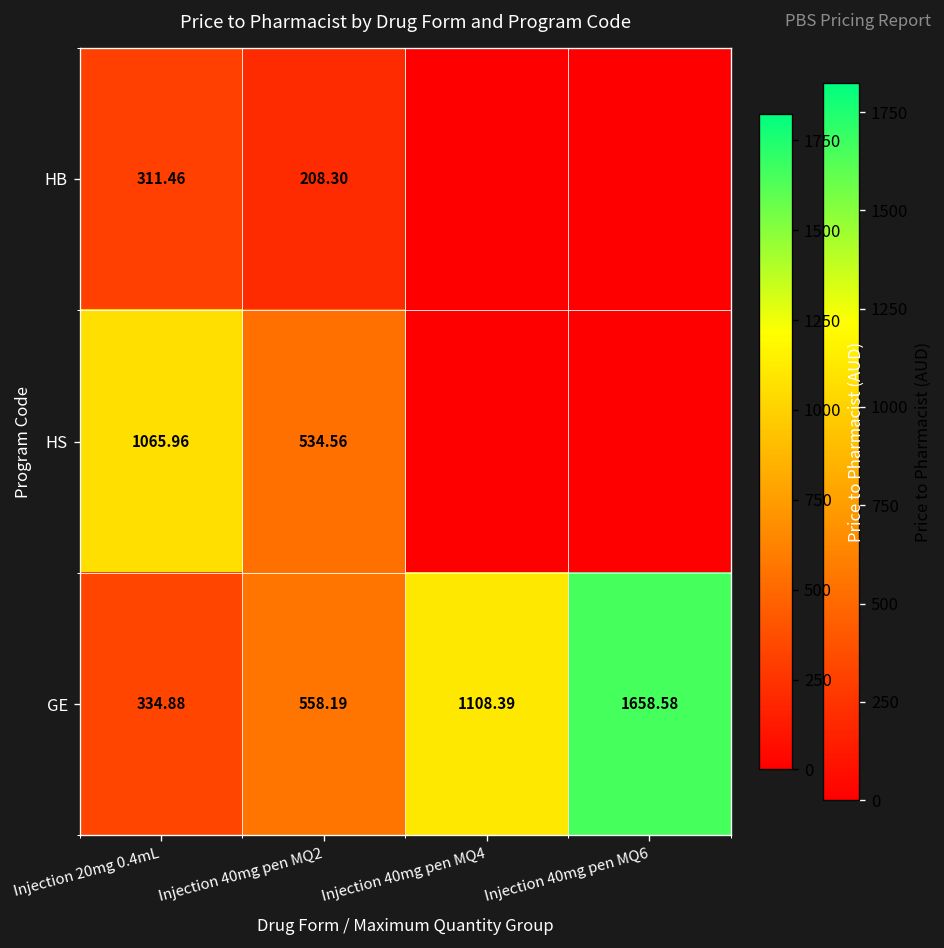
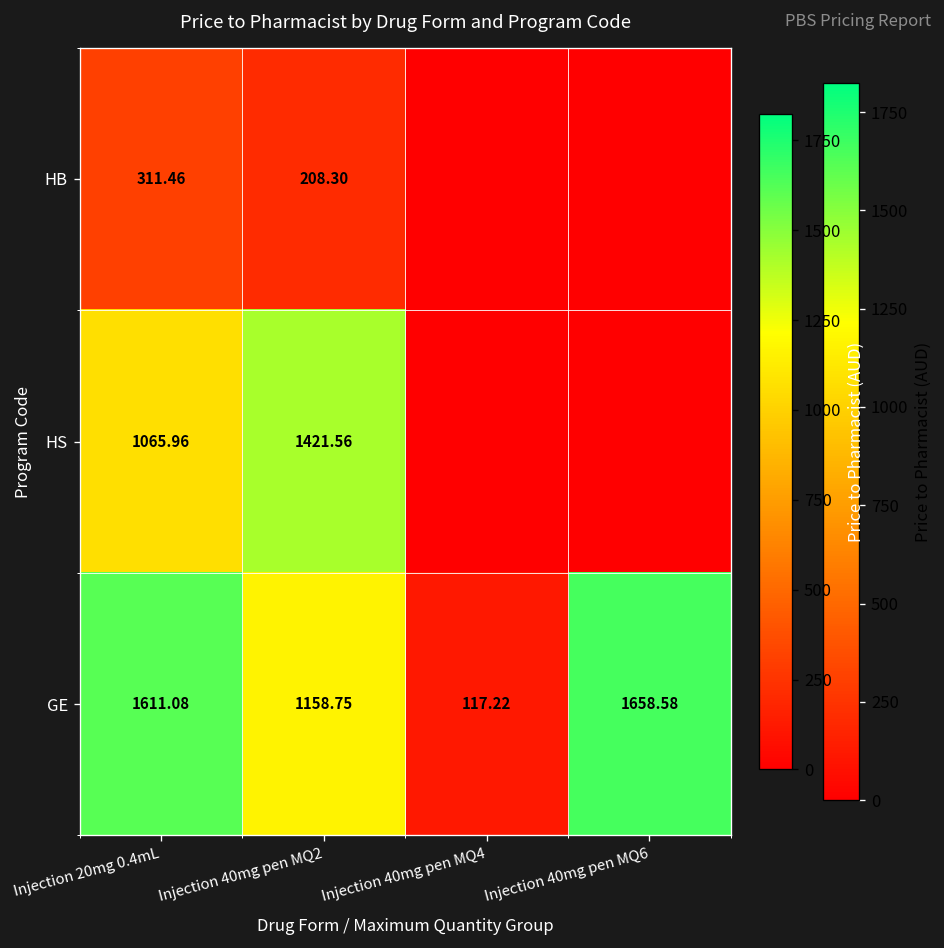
HS, Injection 40mg pen MQ2: 534.56 -> 1421.56
GE, Injection 20mg 0.4mL: 334.88 -> 1611.08
GE, Injection 40mg pen MQ2: 558.19 -> 1158.75
GE, Injection 40mg pen MQ4: 1108.39 -> 117.22
